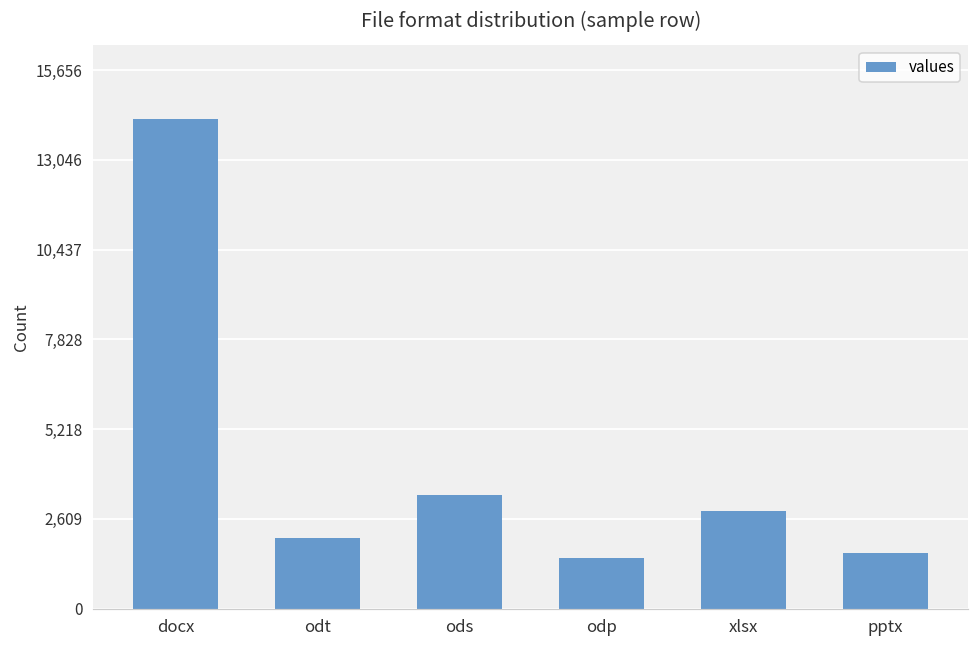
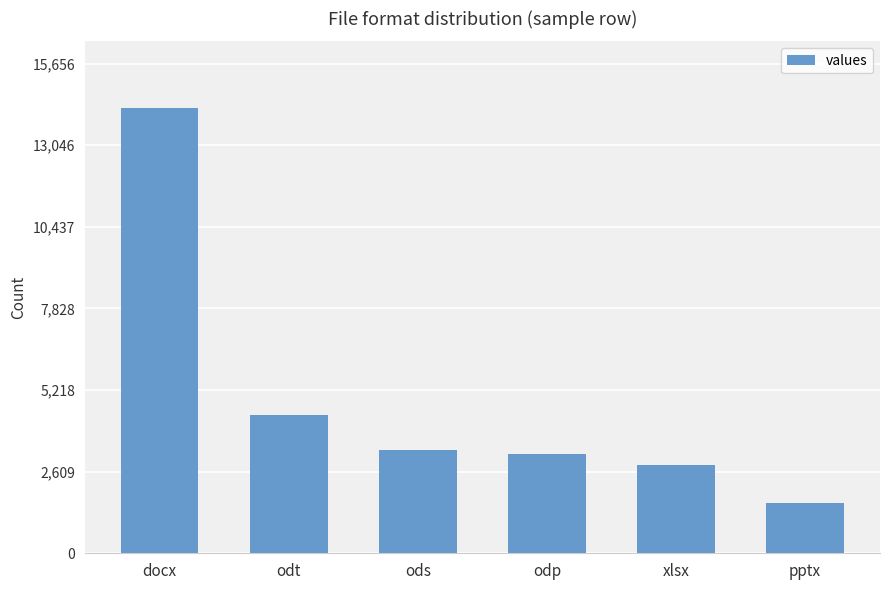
odt: 2,100 -> 4,400
odp: 1,500 -> 3,200
